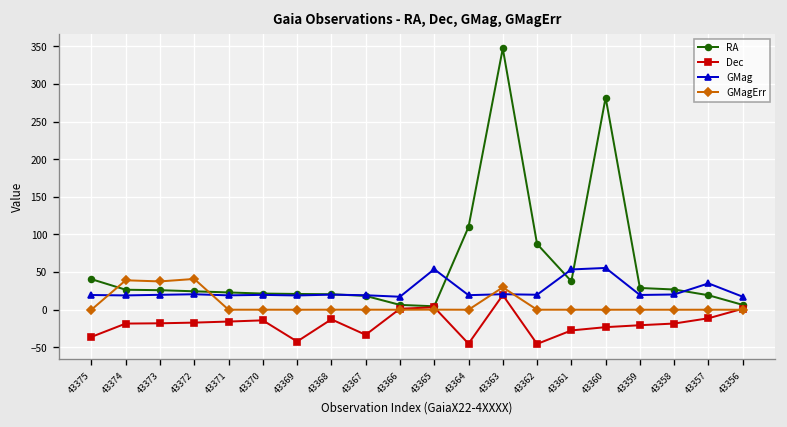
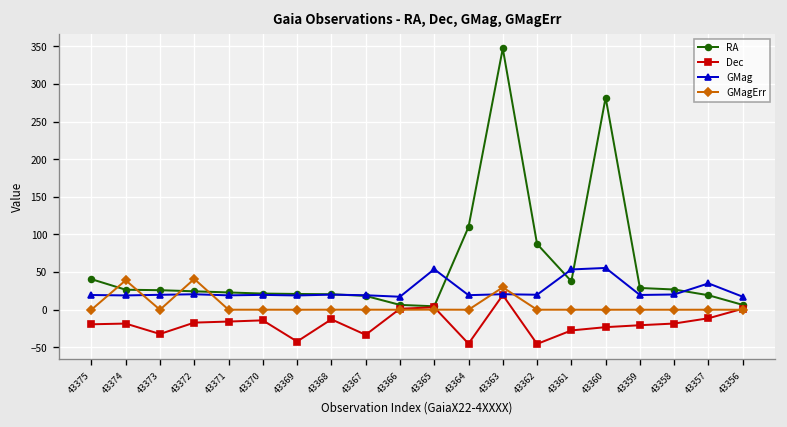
Dec, 43375: -40 -> -20
Dec, 43373: -20 -> -30
GMagErr, 43373: 40 -> 0
